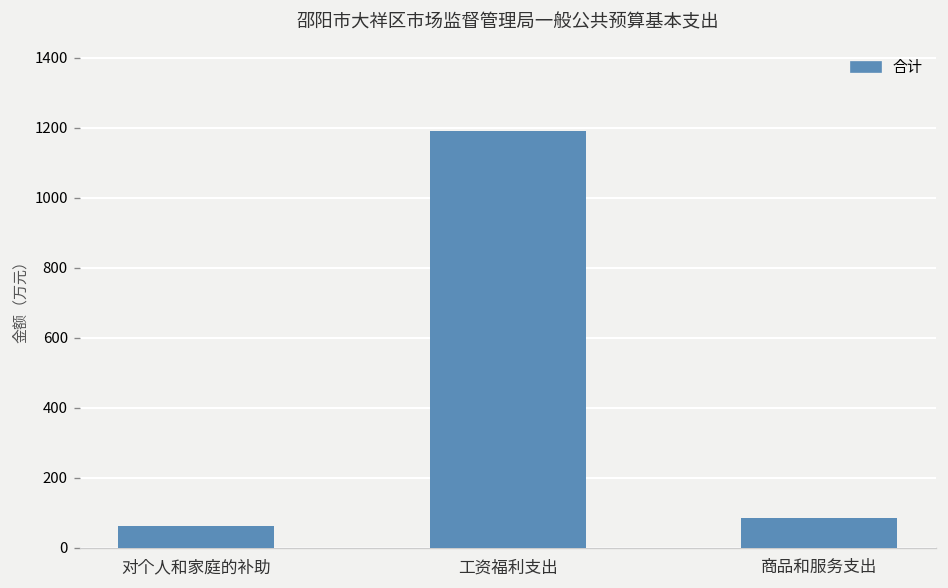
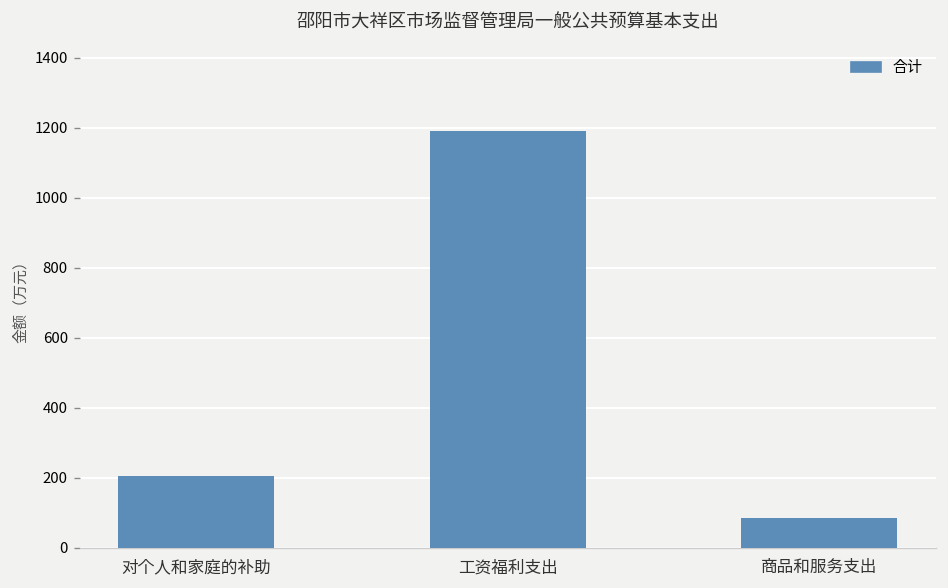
对个人和家庭的补助: 60 -> 200
